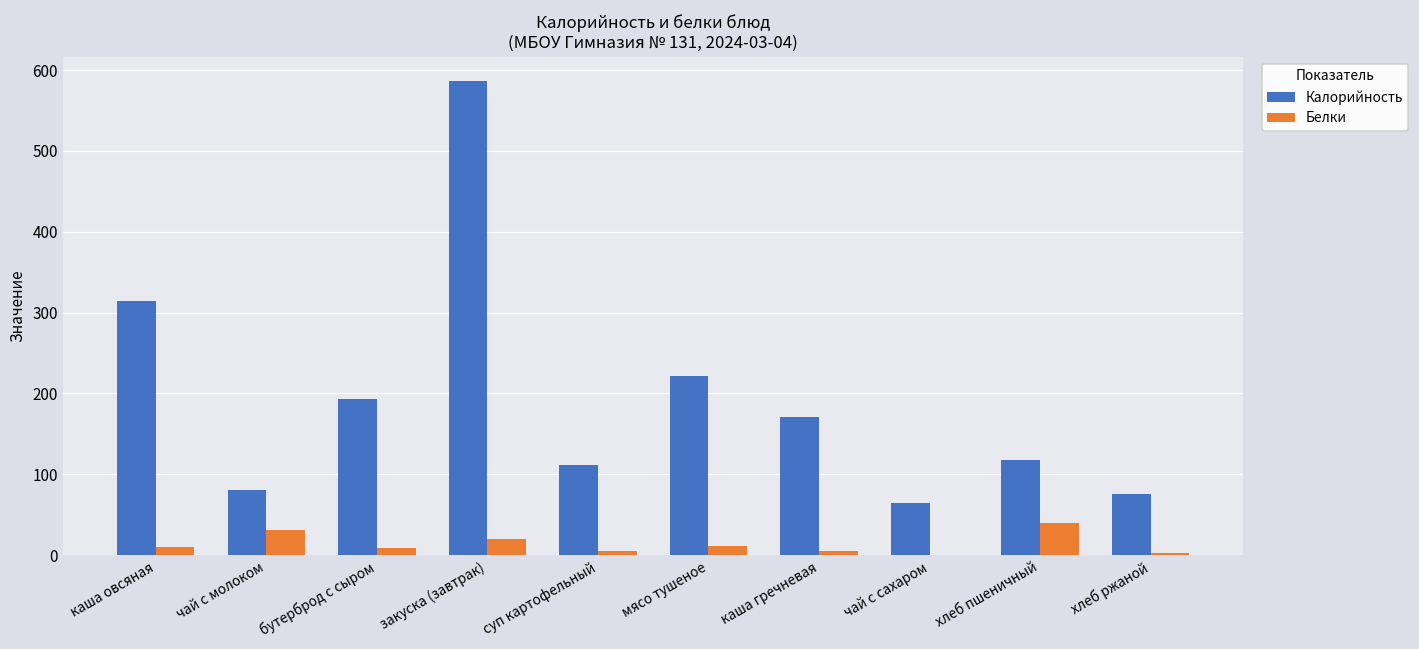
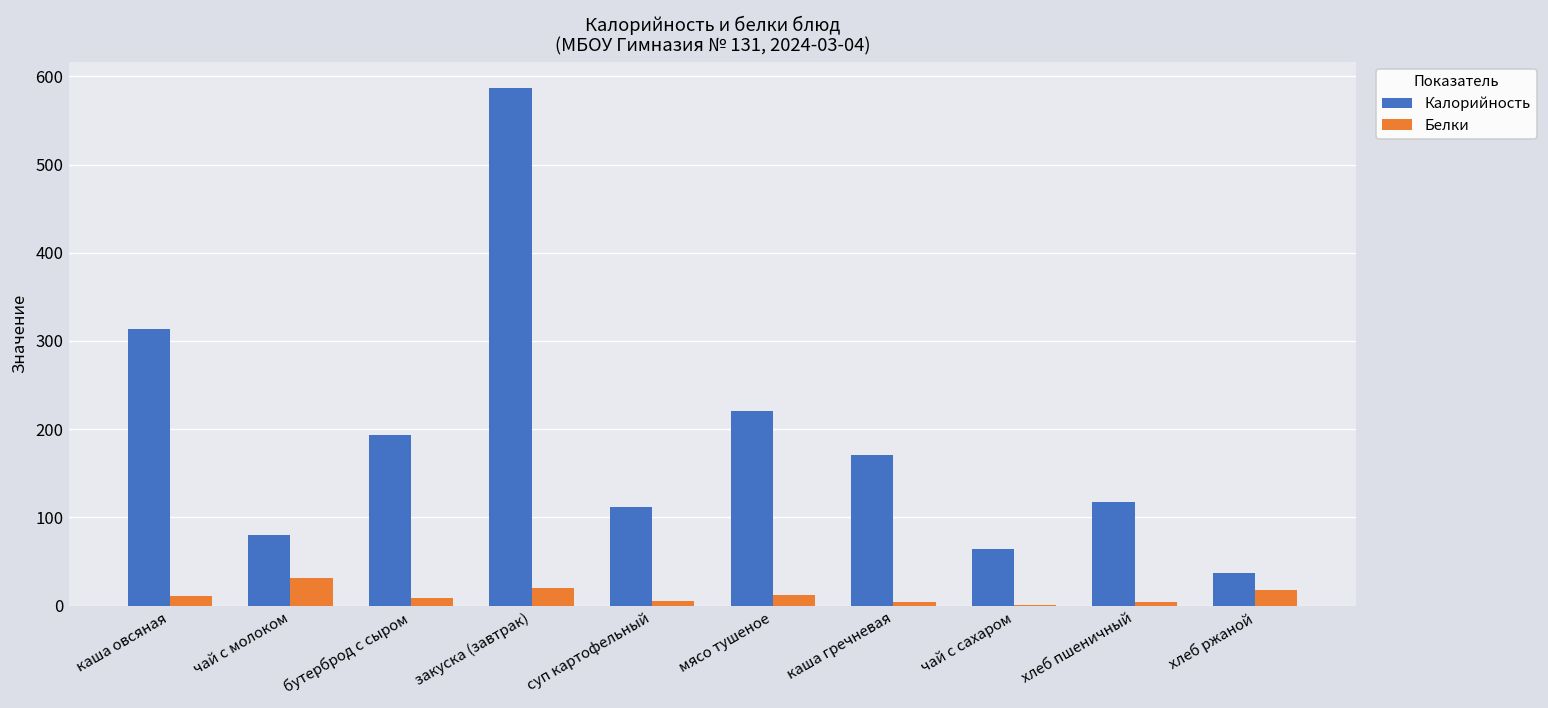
Белки, хлеб пшеничный: 40 -> 0
Калорийность, хлеб ржаной: 80 -> 40
Белки, хлеб ржаной: 0 -> 20
